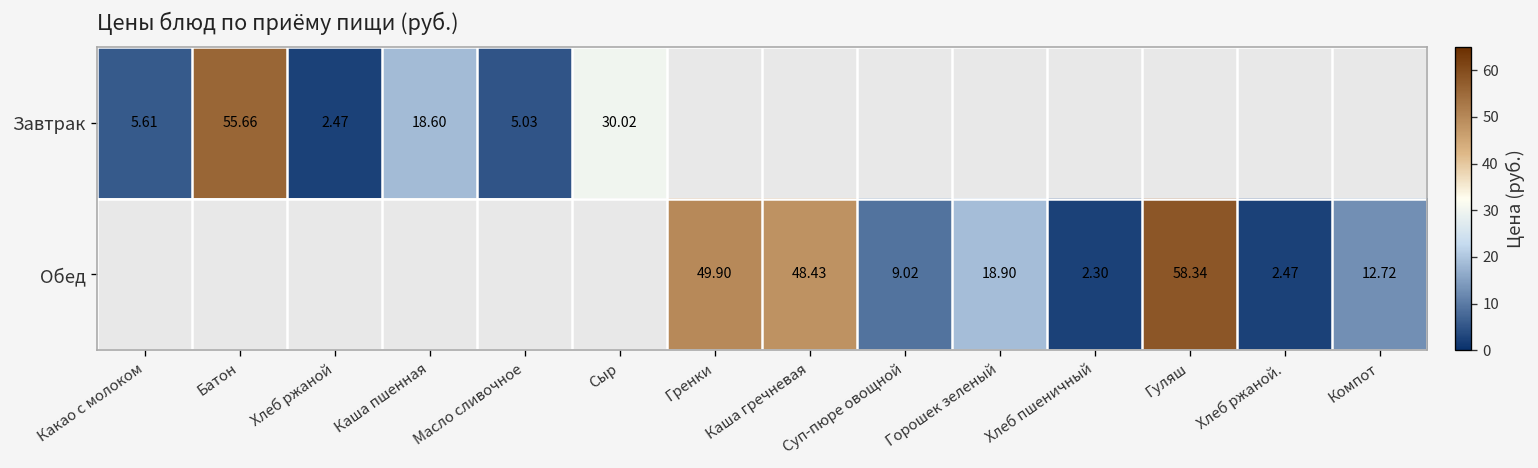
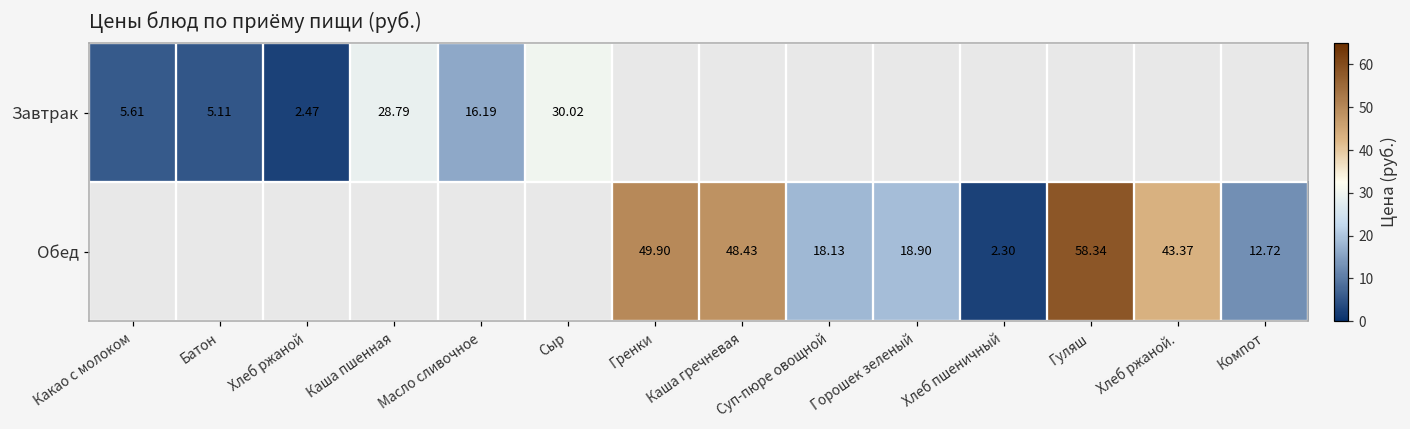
Завтрак, Батон: 55.66 -> 5.11
Завтрак, Каша пшенная: 18.60 -> 28.79
Завтрак, Масло сливочное: 5.03 -> 16.19
Обед, Суп-пюре овощной: 9.02 -> 18.13
Обед, Хлеб ржаной.: 2.47 -> 43.37
